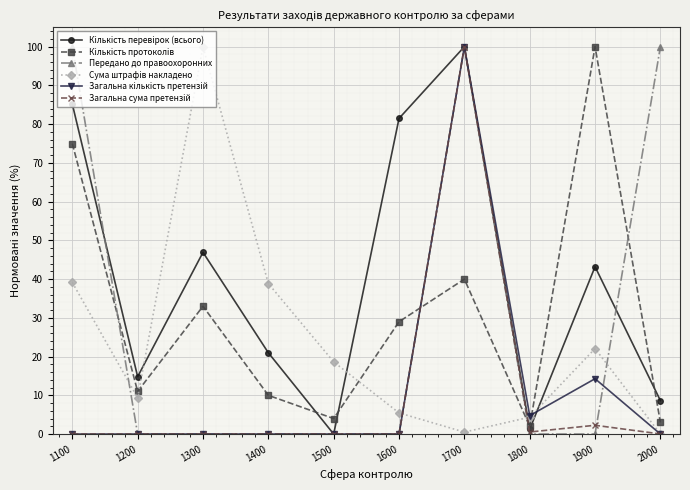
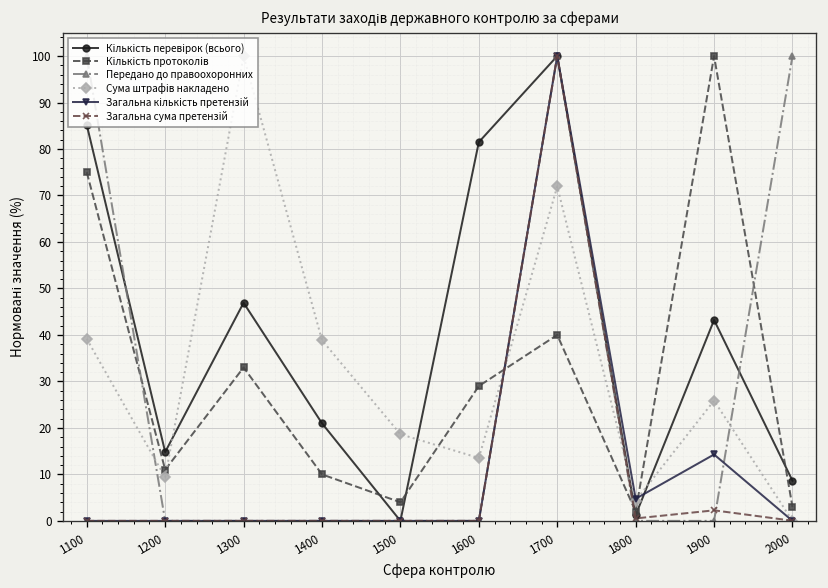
Сума штрафів накладено, 1600: 5 -> 14
Сума штрафів накладено, 1700: 1 -> 72
Сума штрафів накладено, 1900: 22 -> 26
